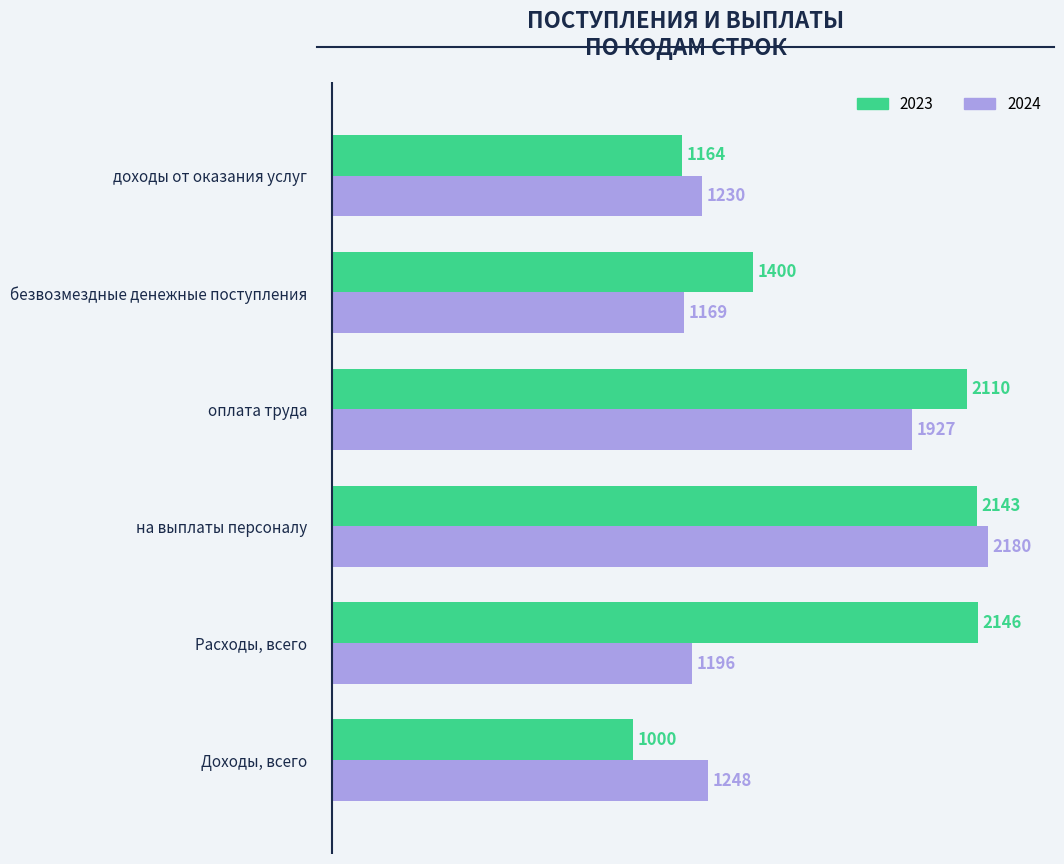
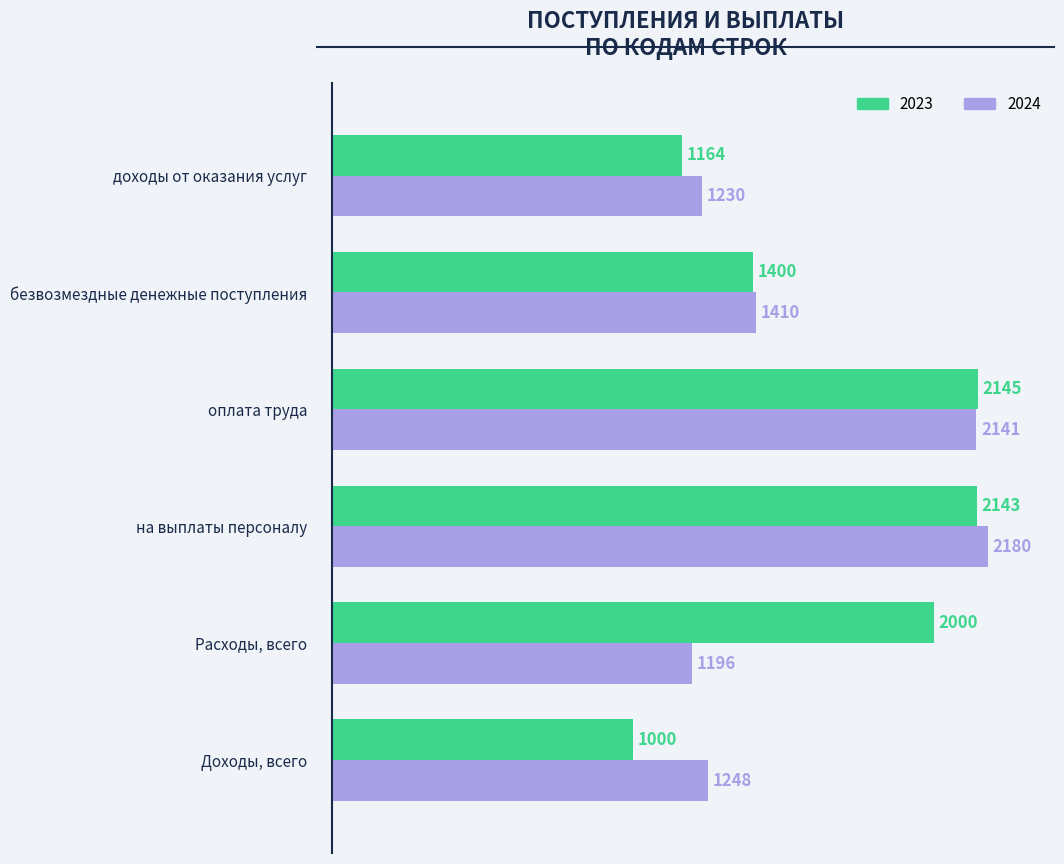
2024, безвозмездные денежные поступления: 1169 -> 1410
2023, оплата труда: 2110 -> 2145
2024, оплата труда: 1927 -> 2141
2023, Расходы, всего: 2146 -> 2000
